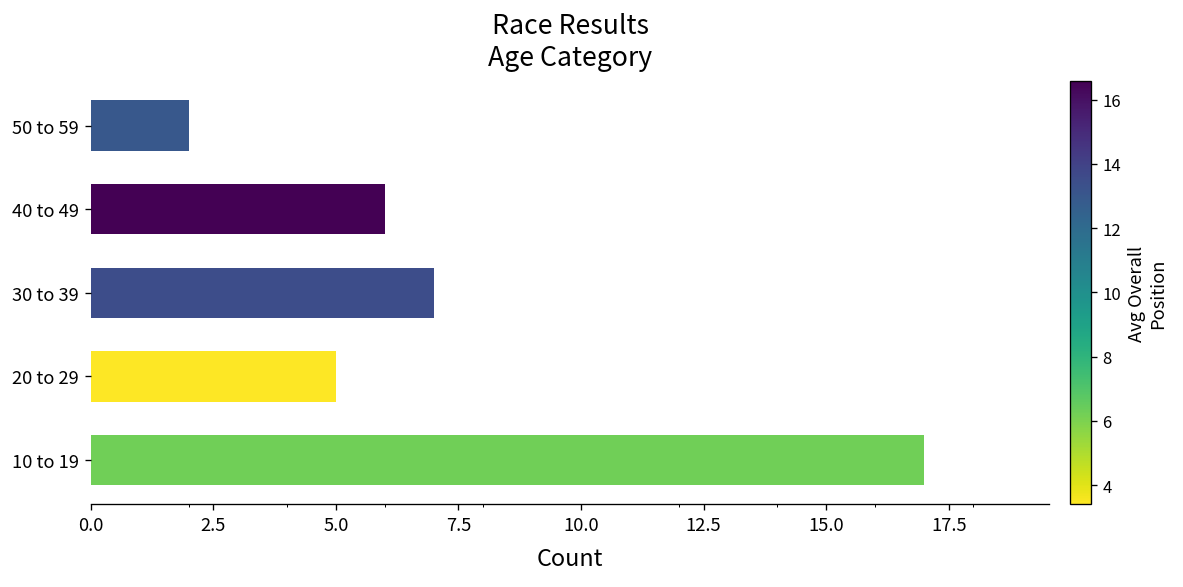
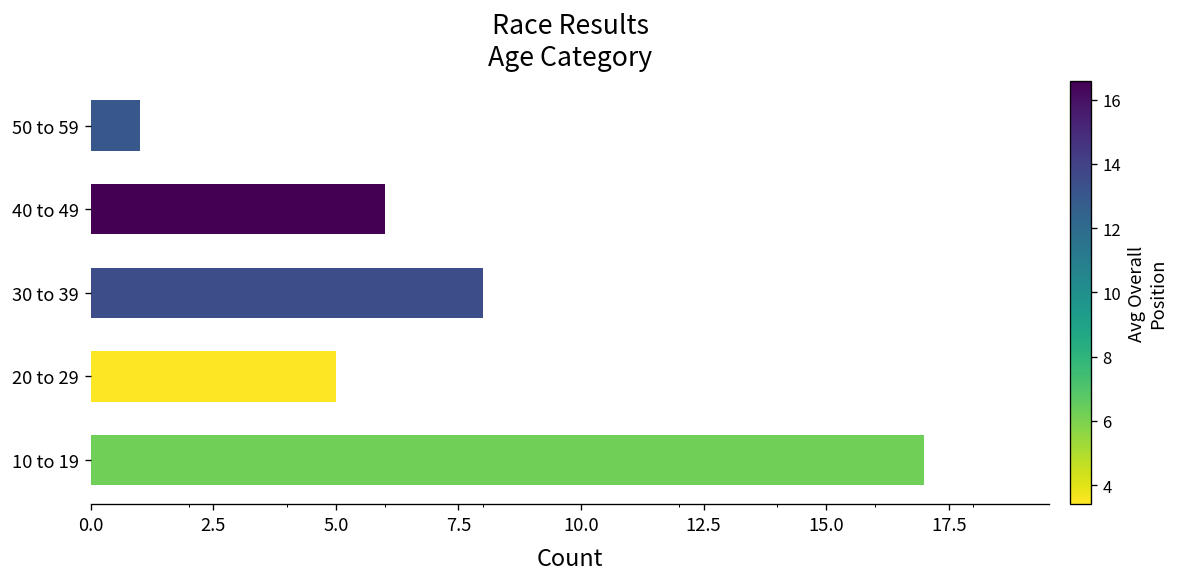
50 to 59: 2 -> 1
30 to 39: 7 -> 8
